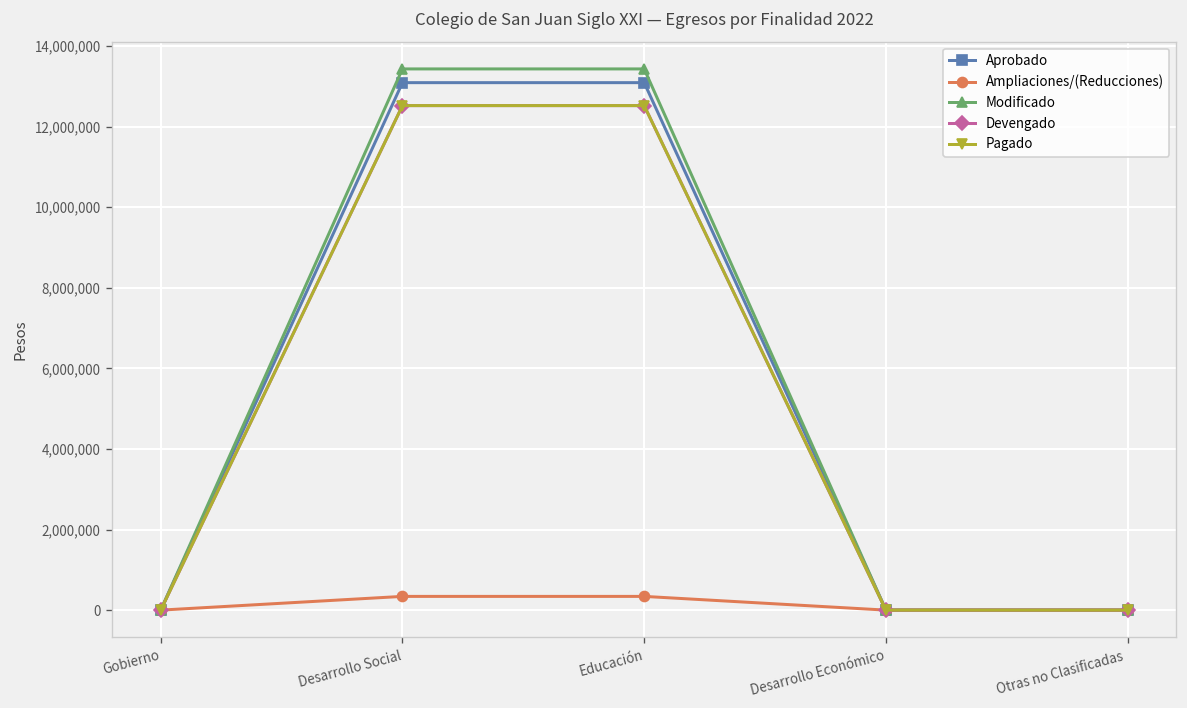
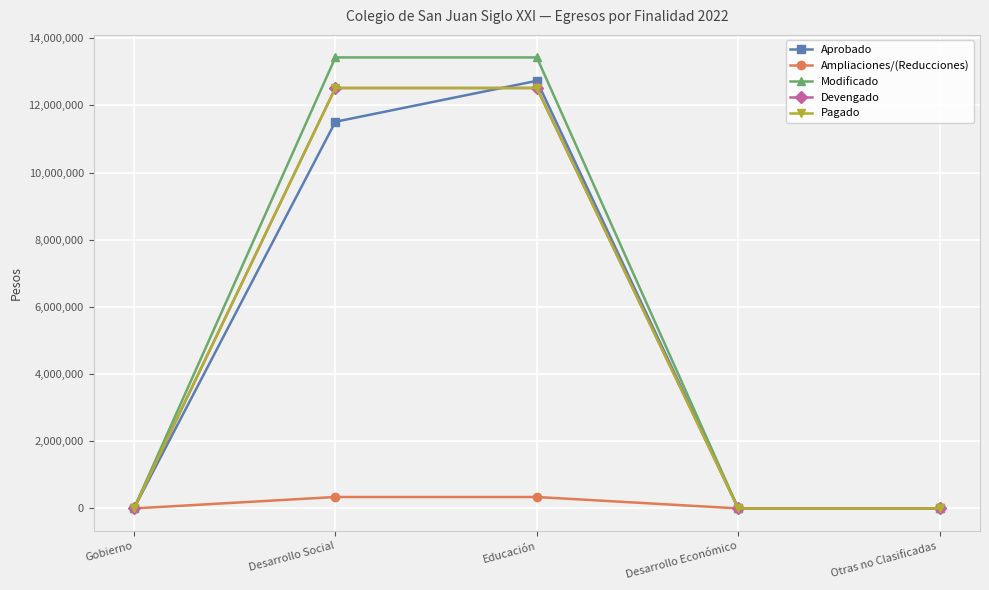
Aprobado, Desarrollo Social: 13,100,000 -> 11,500,000
Aprobado, Educación: 13,100,000 -> 12,700,000
